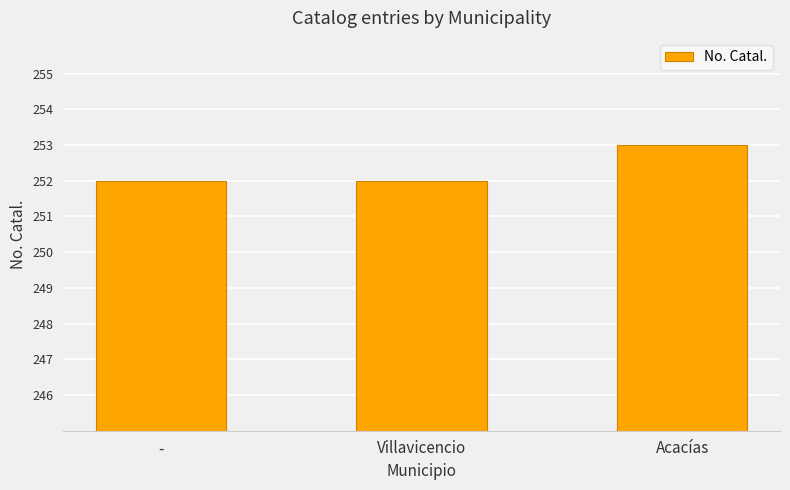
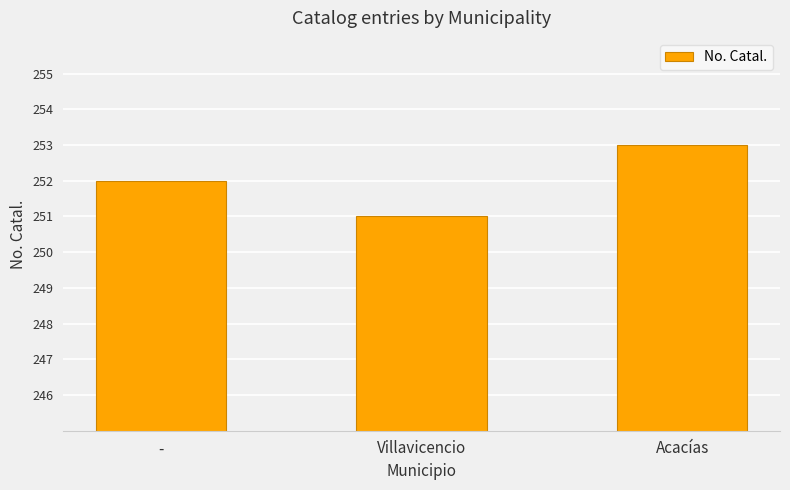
Villavicencio: 252 -> 251
